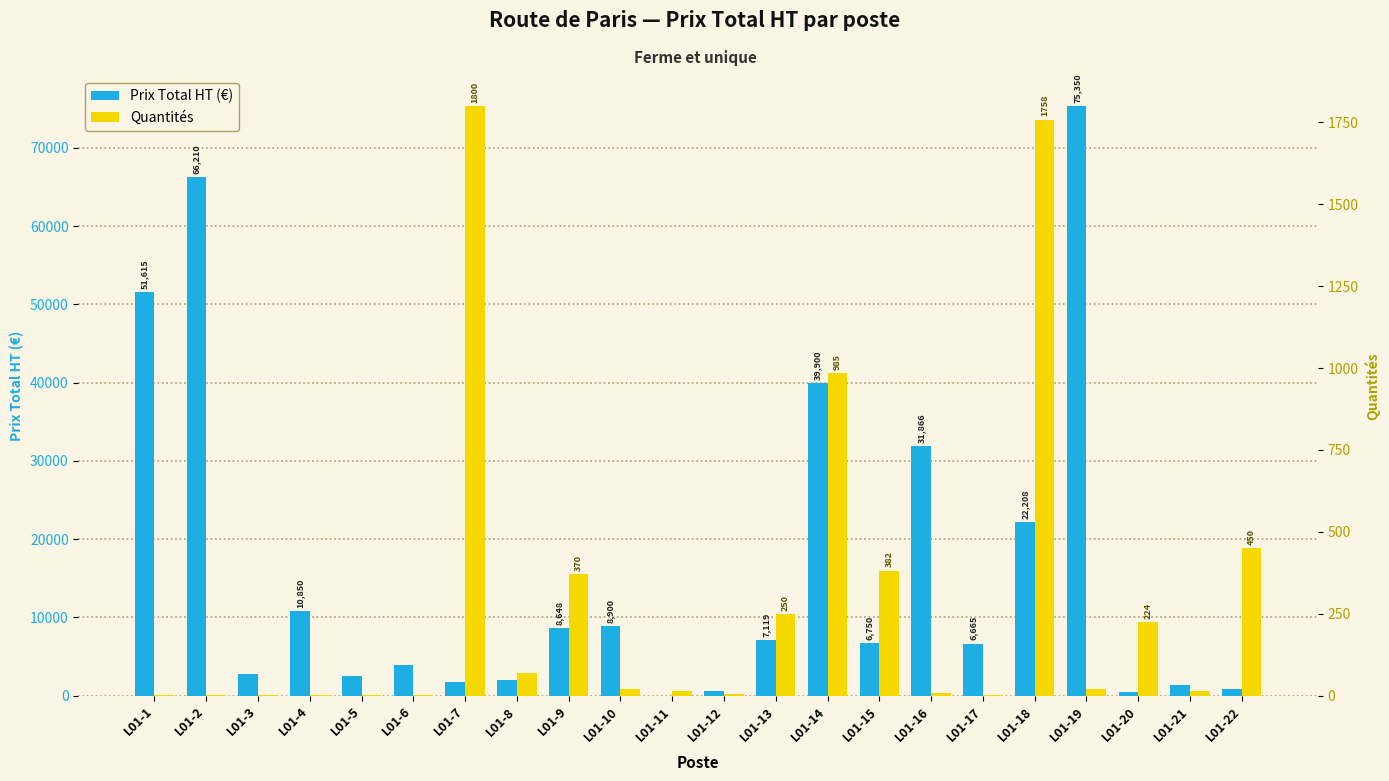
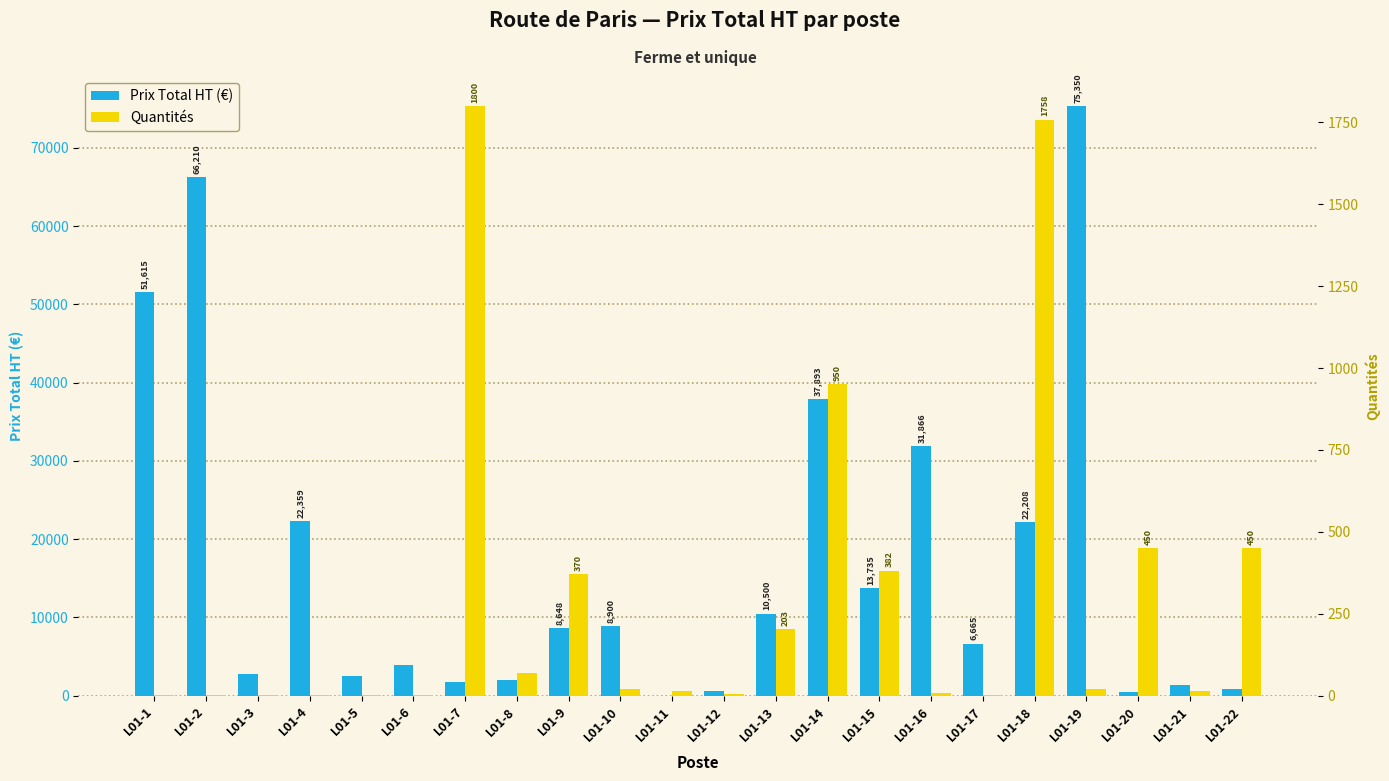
Prix Total HT (€), L01-4: 10,850 -> 22,359
Prix Total HT (€), L01-13: 7,119 -> 10,500
Prix Total HT (€), L01-14: 39,900 -> 37,893
Prix Total HT (€), L01-15: 6,750 -> 13,735
Quantités, L01-13: 250 -> 203
Quantités, L01-14: 985 -> 950
Quantités, L01-20: 224 -> 450
